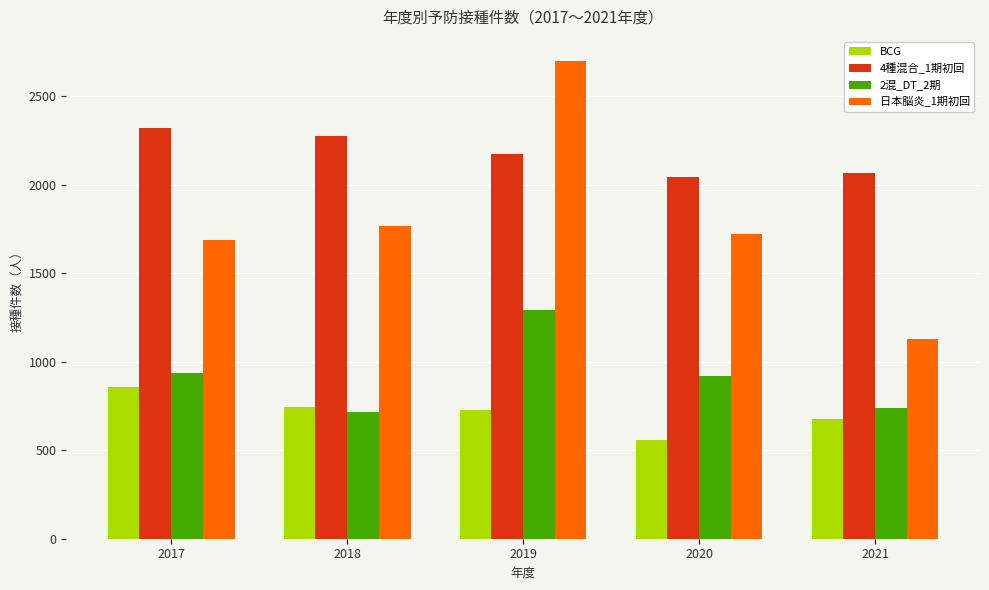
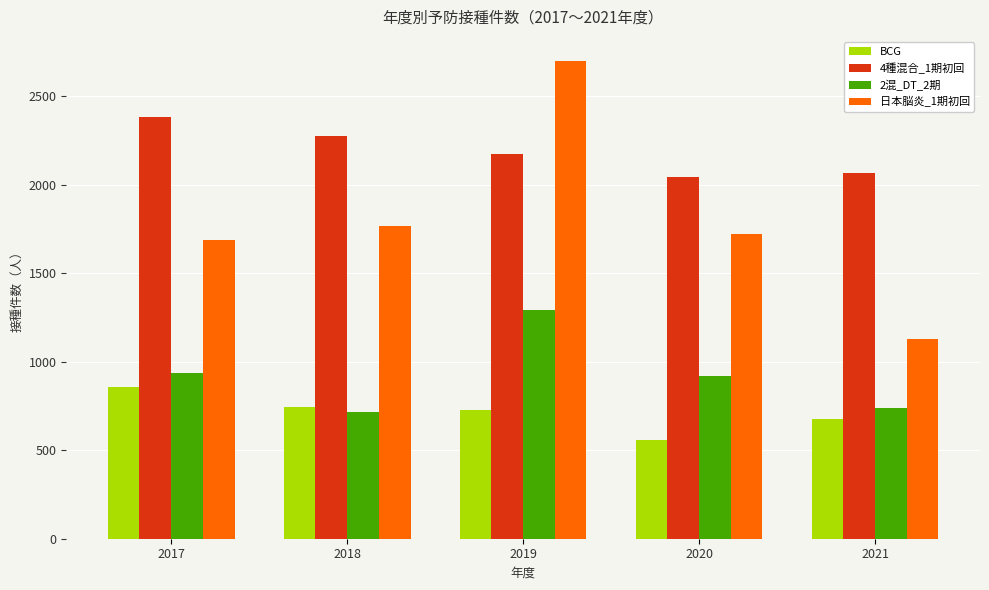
4種混合_1期初回, 2017: 2320 -> 2380
